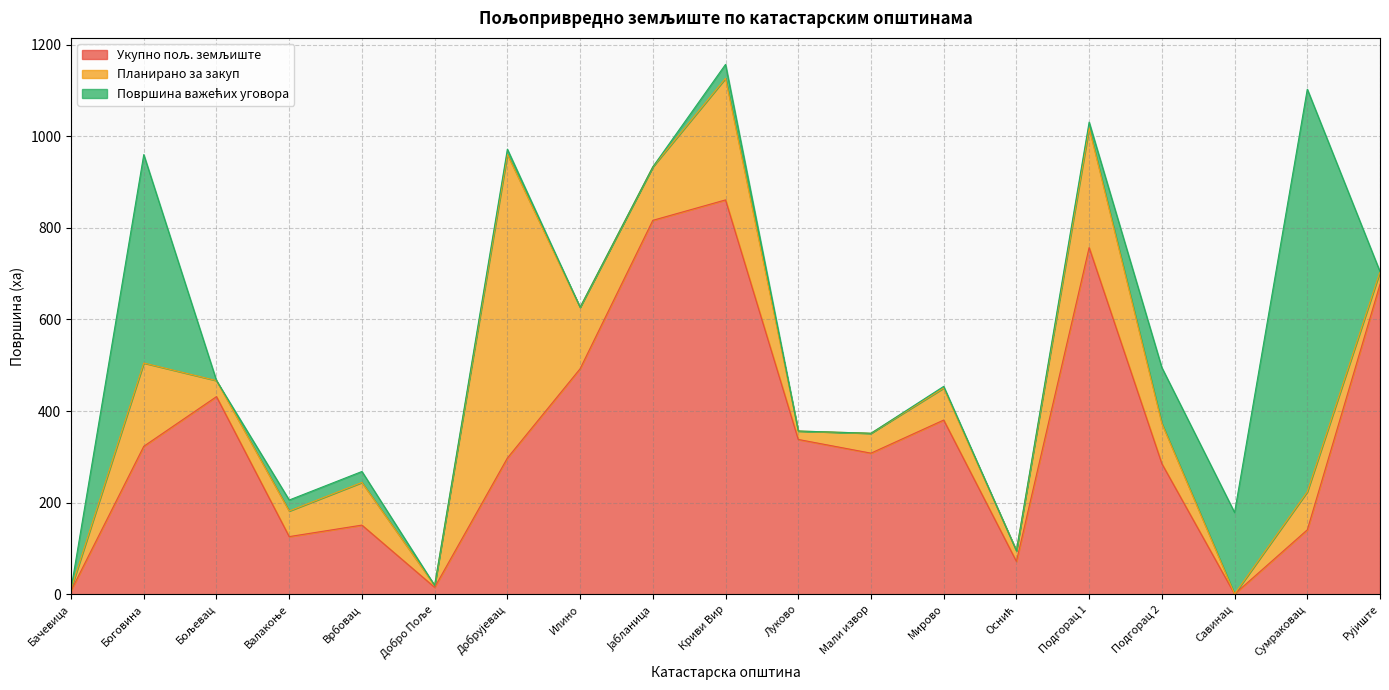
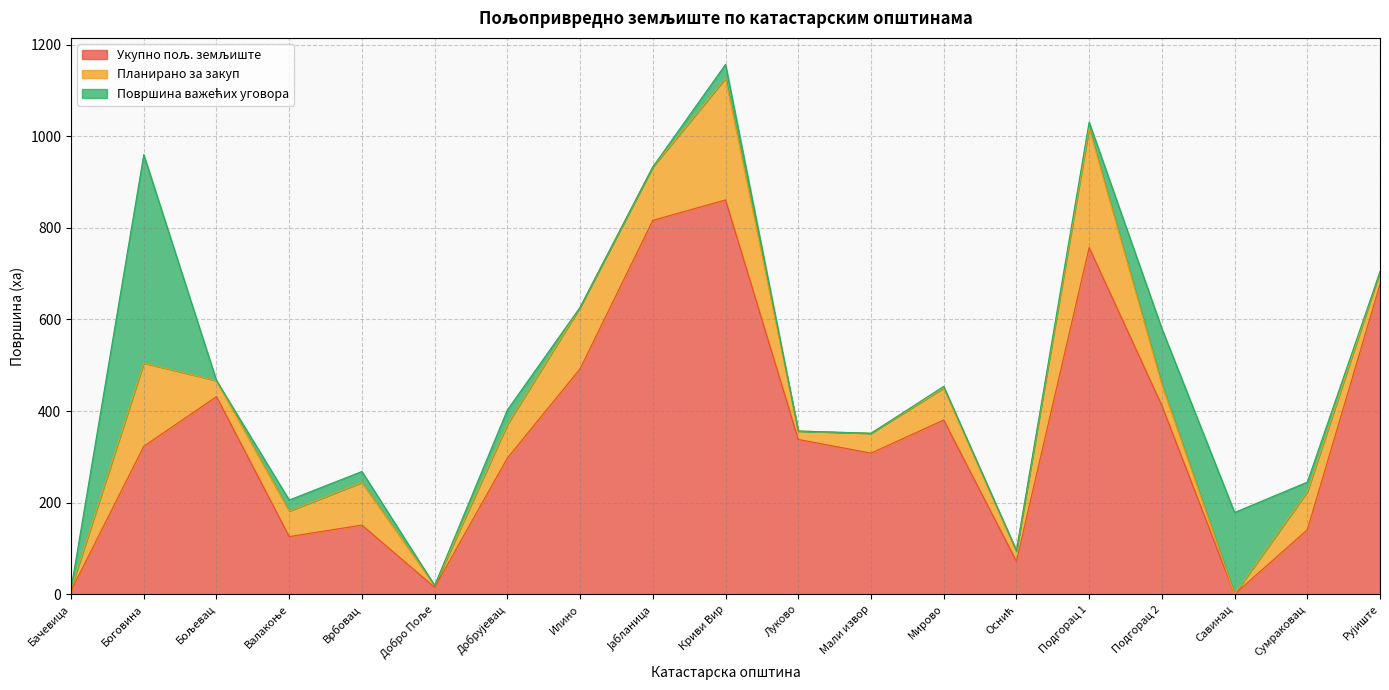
Планирано за закуп, Добрујевац: 660 -> 70
Површина важећих уговора, Добрујевац: 10 -> 30
Укупно пољ. земљиште, Подгорац 2: 290 -> 410
Планирано за закуп, Подгорац 2: 90 -> 50
Површина важећих уговора, Сумраковац: 880 -> 20
